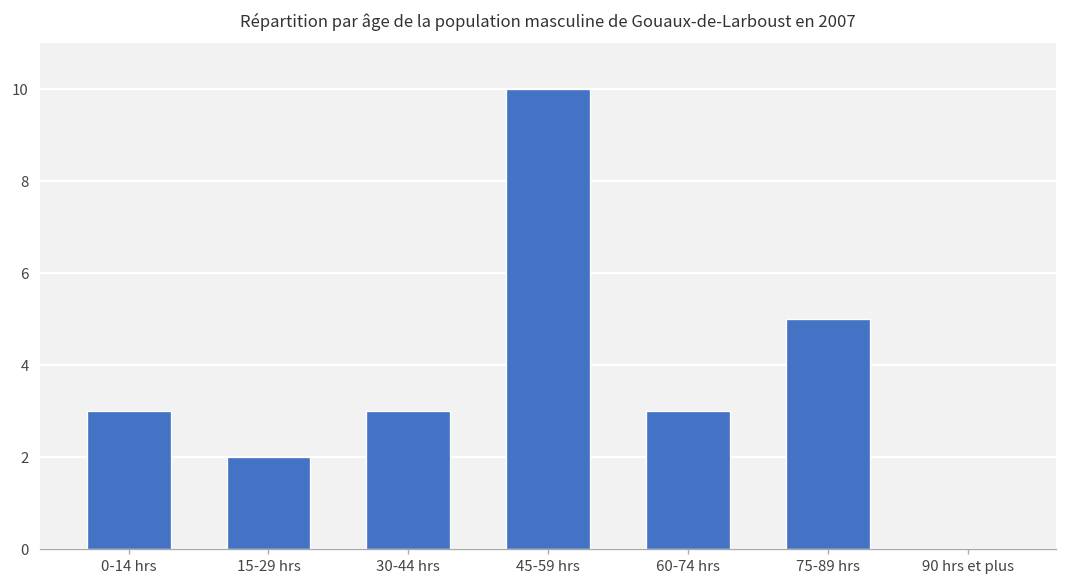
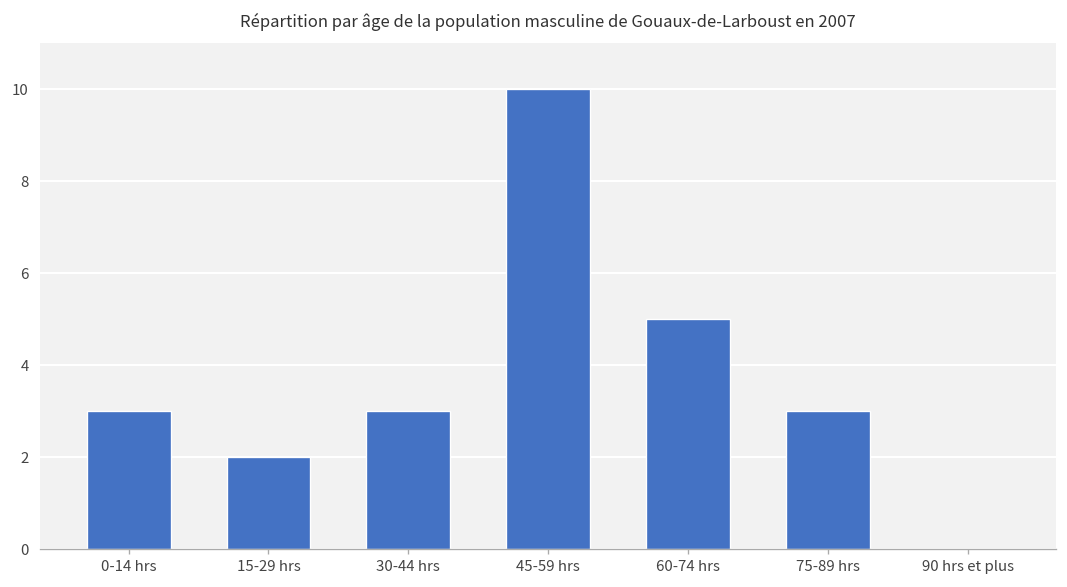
60-74 hrs: 3 -> 5
75-89 hrs: 5 -> 3
